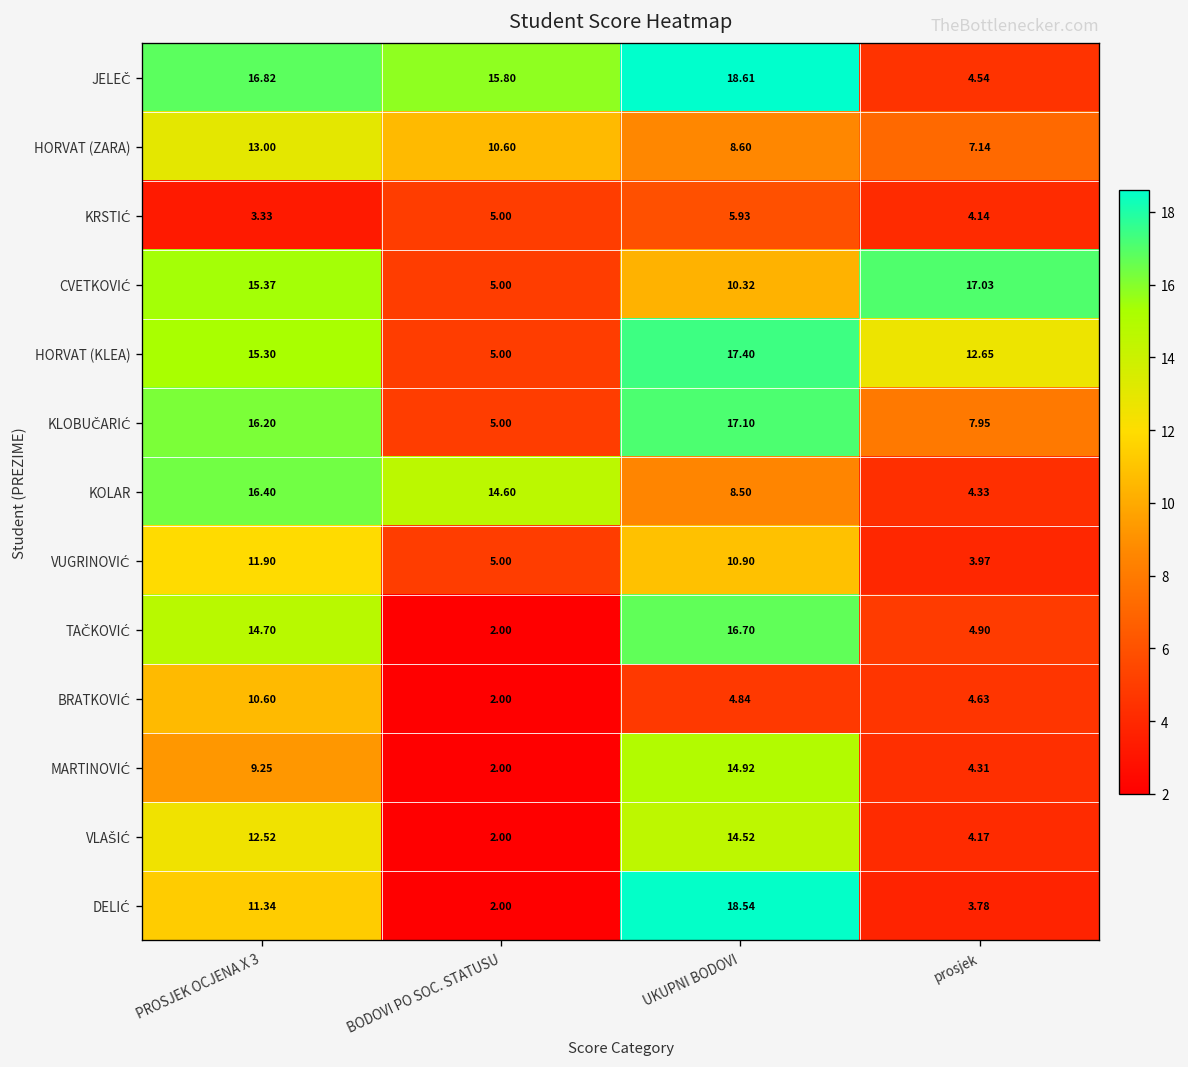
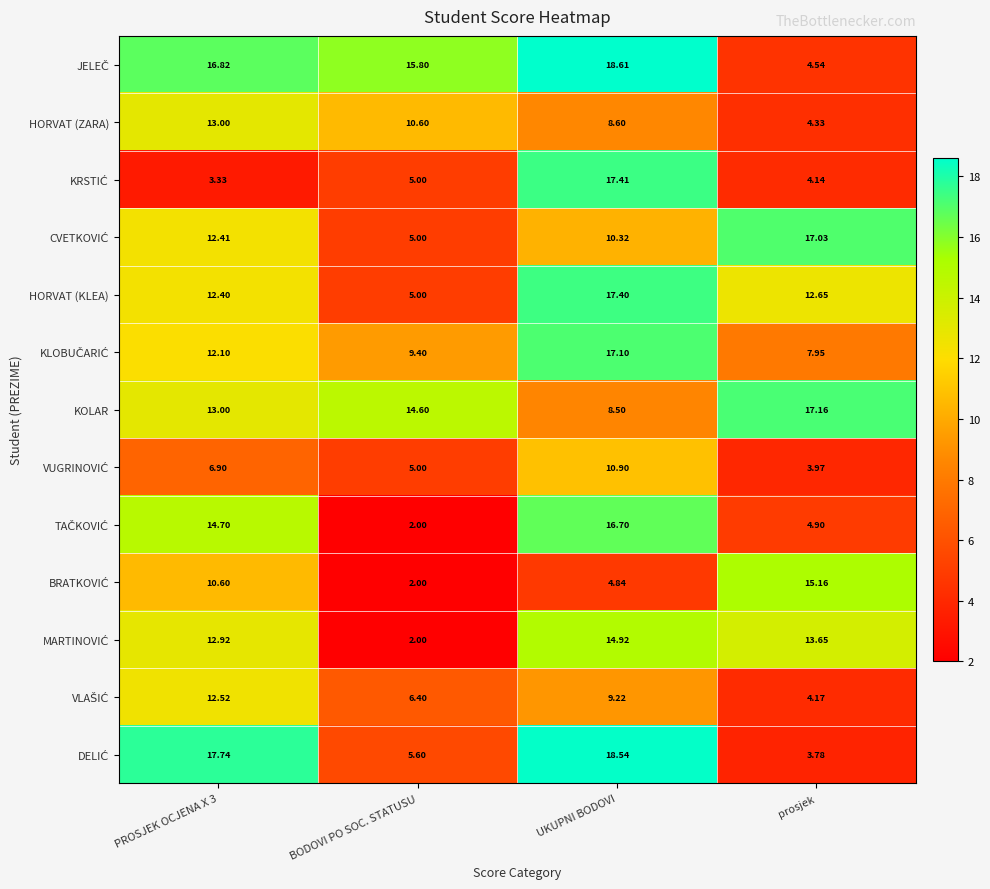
HORVAT (ZARA), prosjek: 7.14 -> 4.33
KRSTIĆ, UKUPNI BODOVI: 5.93 -> 17.41
CVETKOVIĆ, PROSJEK OCJENA X 3: 15.37 -> 12.41
HORVAT (KLEA), PROSJEK OCJENA X 3: 15.30 -> 12.40
KLOBUČARIĆ, PROSJEK OCJENA X 3: 16.20 -> 12.10
KLOBUČARIĆ, BODOVI PO SOC. STATUSU: 5.00 -> 9.40
KOLAR, PROSJEK OCJENA X 3: 16.40 -> 13.00
KOLAR, prosjek: 4.33 -> 17.16
VUGRINOVIĆ, PROSJEK OCJENA X 3: 11.90 -> 6.90
BRATKOVIĆ, prosjek: 4.63 -> 15.16
MARTINOVIĆ, PROSJEK OCJENA X 3: 9.25 -> 12.92
MARTINOVIĆ, prosjek: 4.31 -> 13.65
VLAŠIĆ, BODOVI PO SOC. STATUSU: 2.00 -> 6.40
VLAŠIĆ, UKUPNI BODOVI: 14.52 -> 9.22
DELIĆ, PROSJEK OCJENA X 3: 11.34 -> 17.74
DELIĆ, BODOVI PO SOC. STATUSU: 2.00 -> 5.60
